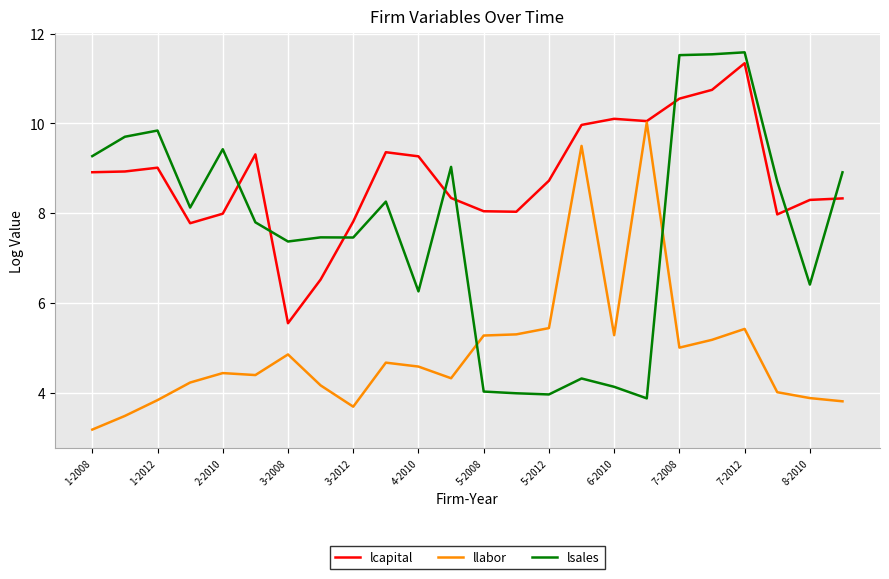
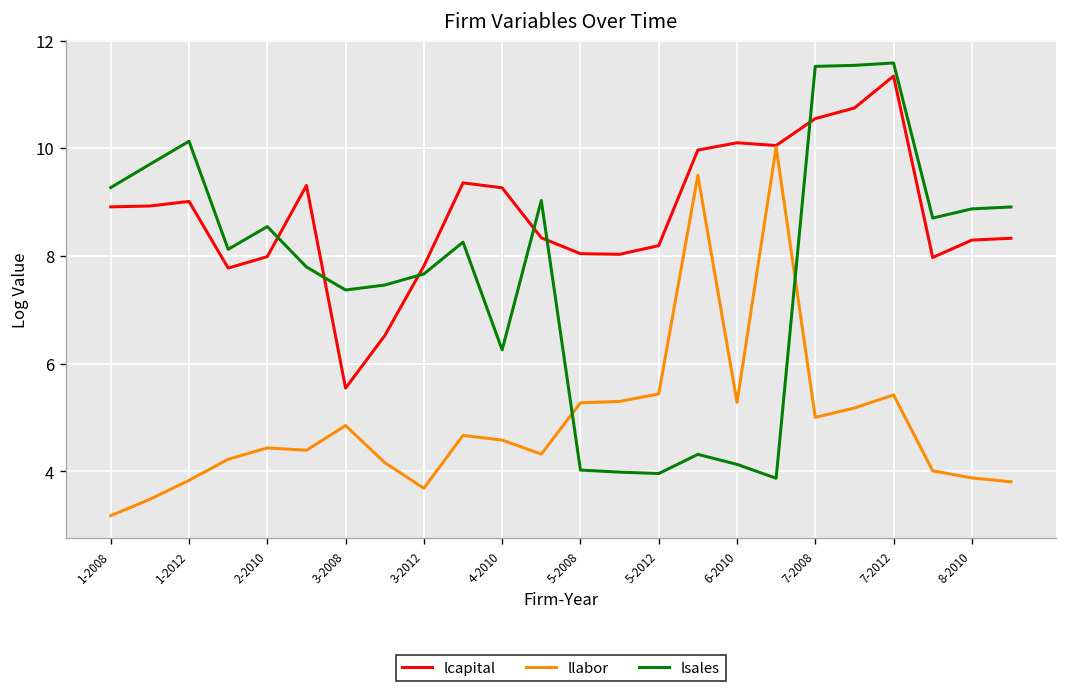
lsales, 1-2012: 9.8 -> 10.1
lsales, 2-2010: 9.4 -> 8.5
lsales, 3-2012: 7.5 -> 7.7
lcapital, 5-2012: 8.7 -> 8.2
lsales, 8-2010: 6.4 -> 8.9
